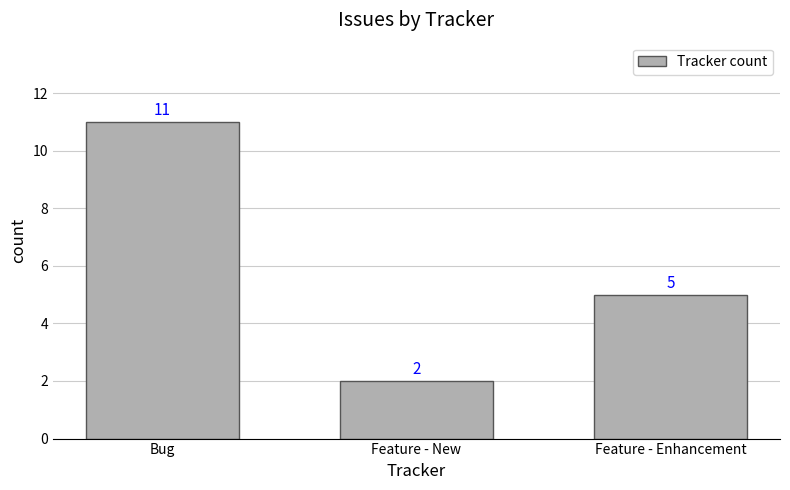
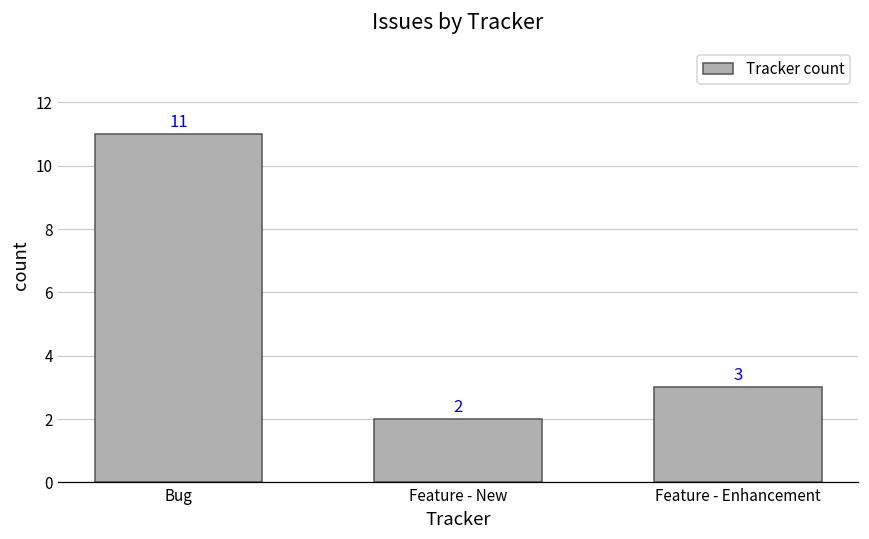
Feature - Enhancement: 5 -> 3
